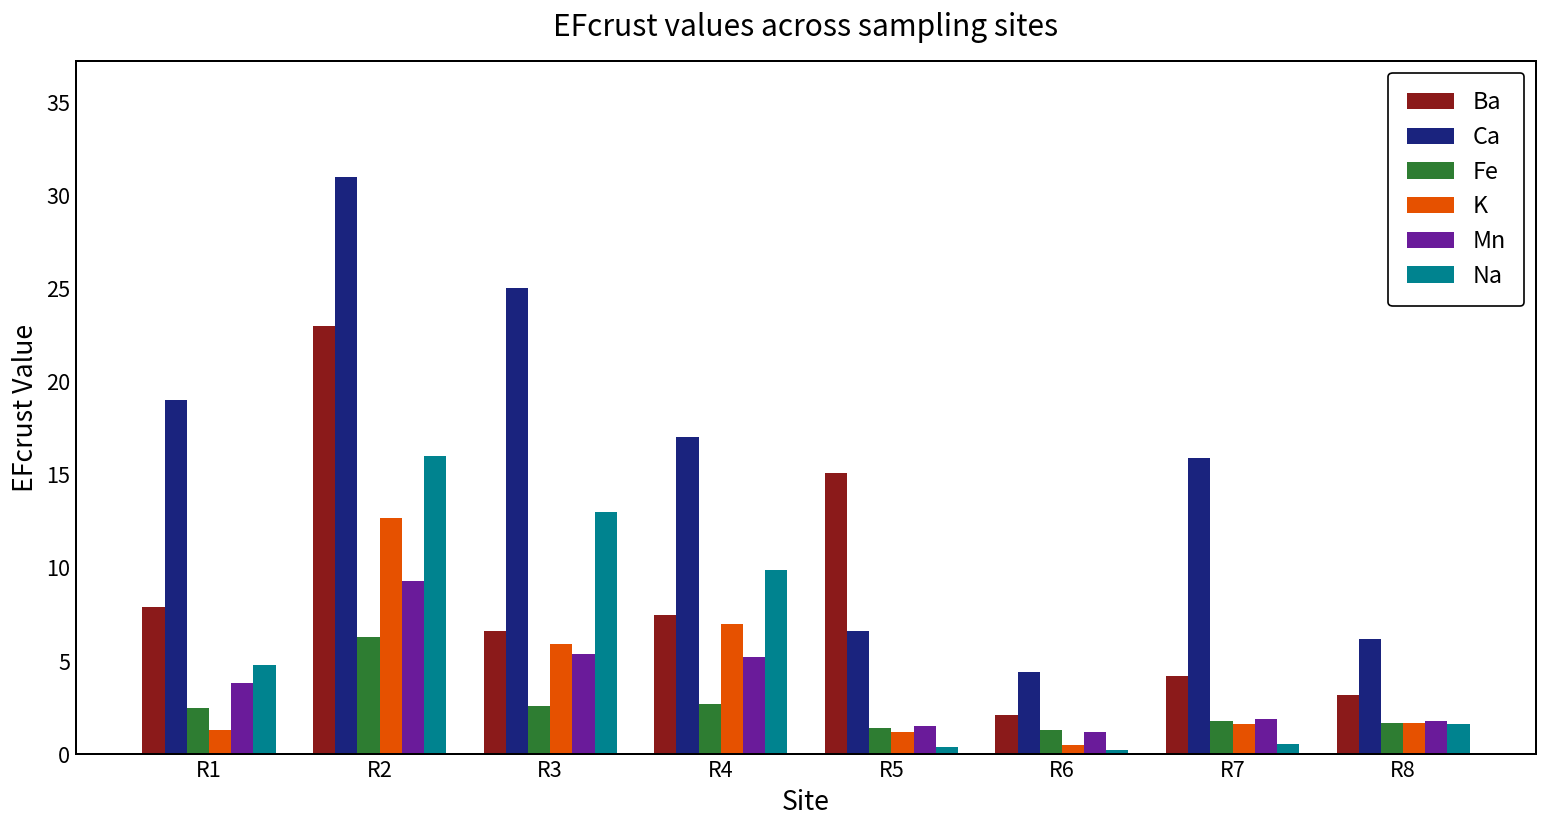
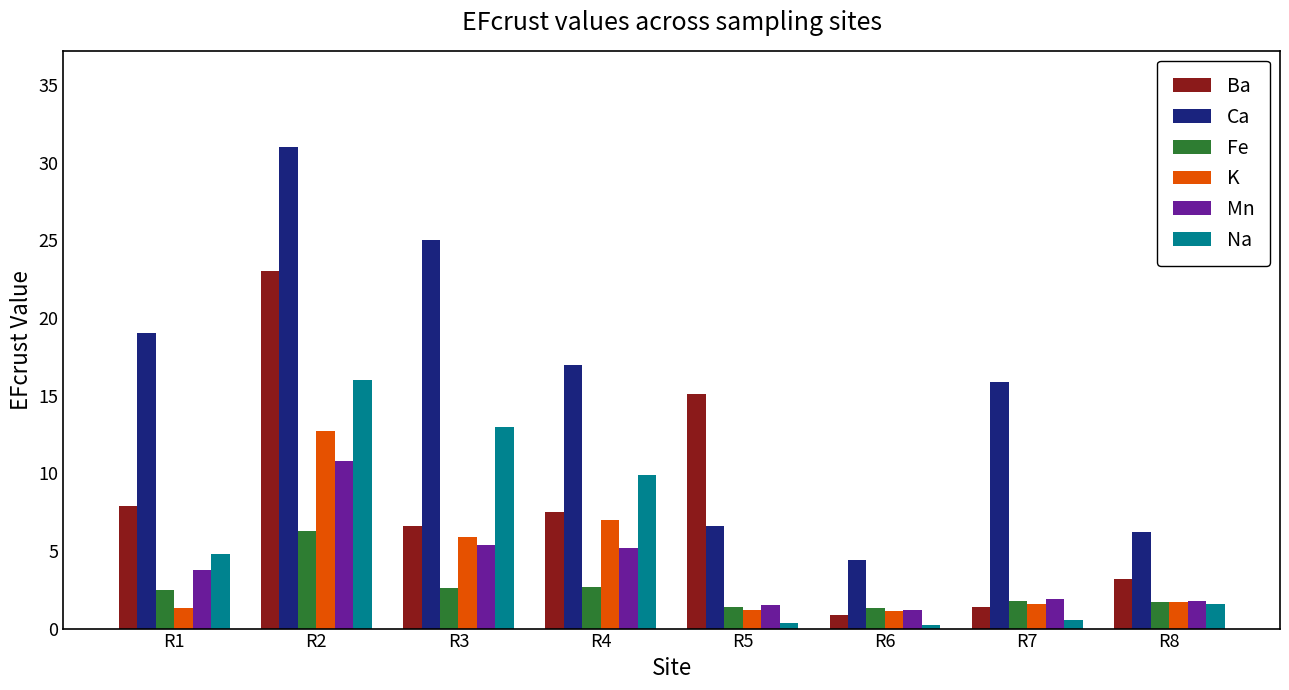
Mn, R2: 9.3 -> 10.8
Ba, R6: 2.1 -> 0.9
K, R6: 0.5 -> 1.1
Ba, R7: 4.2 -> 1.4
